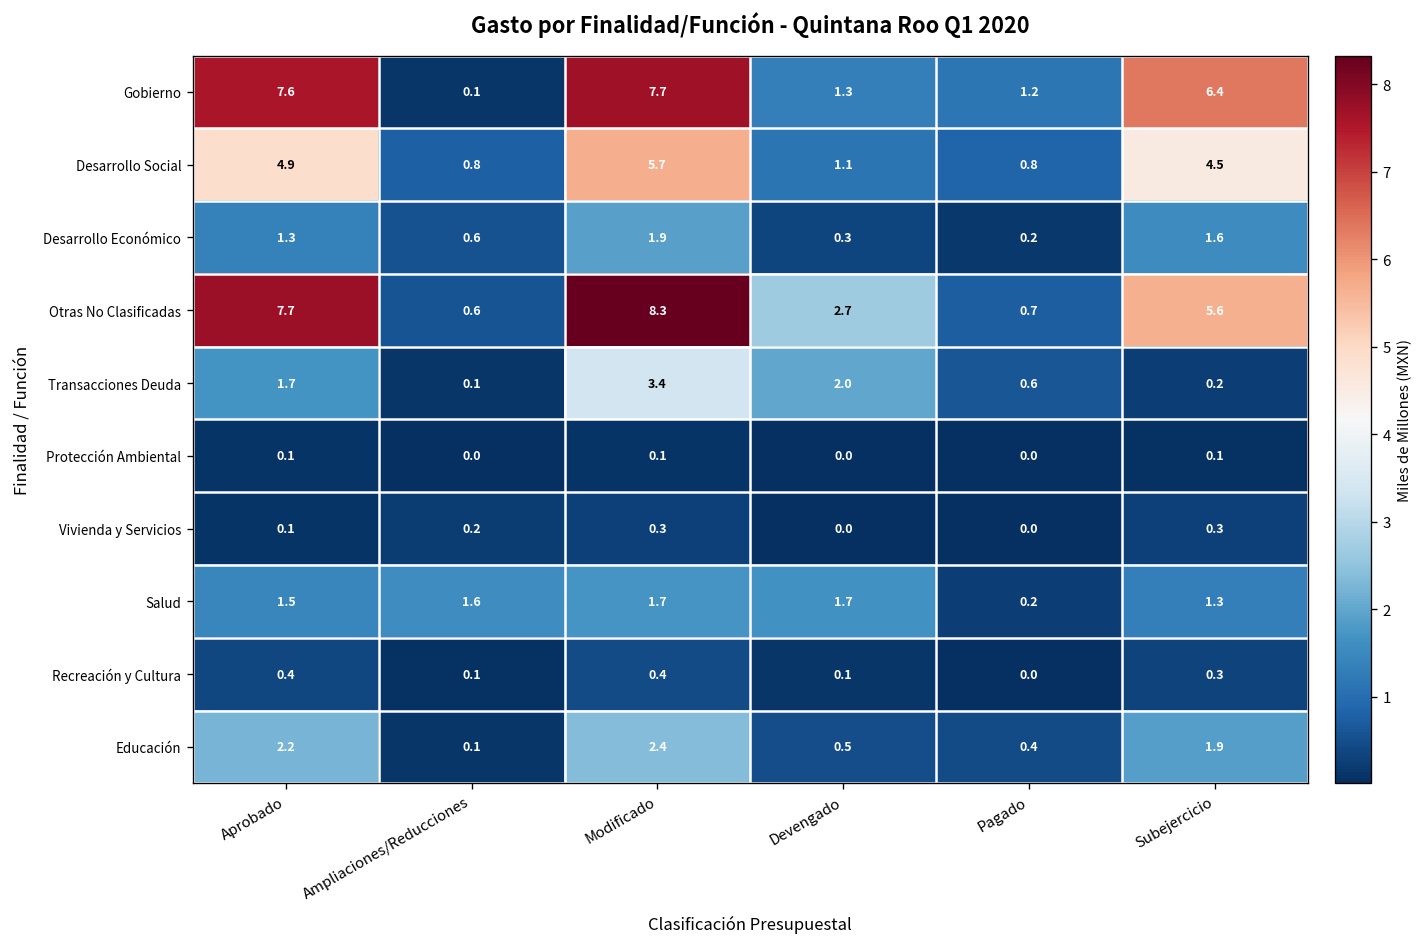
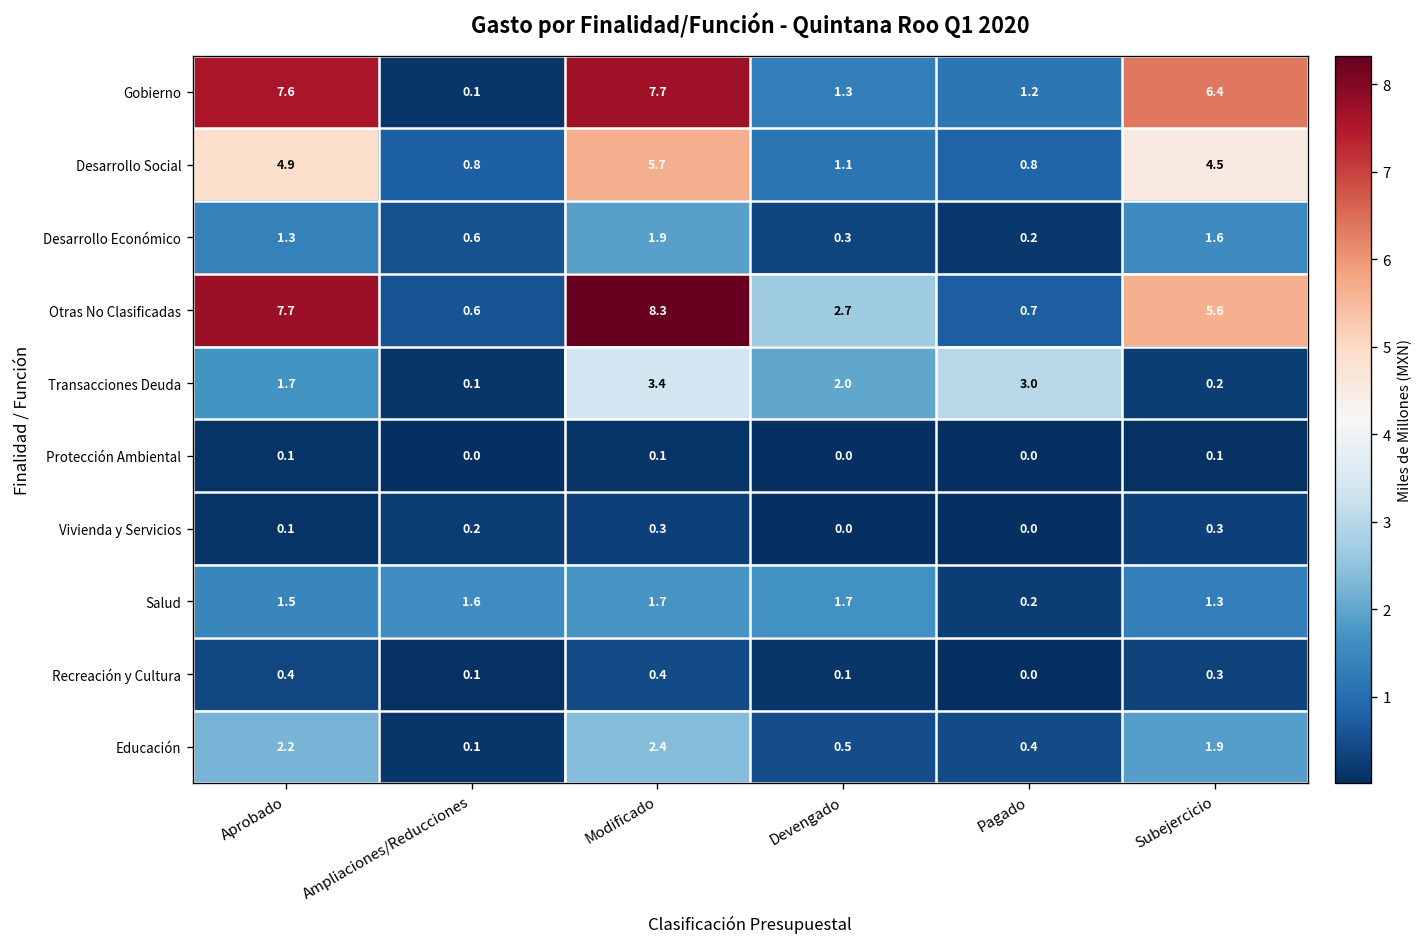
Transacciones Deuda, Pagado: 0.6 -> 3.0
